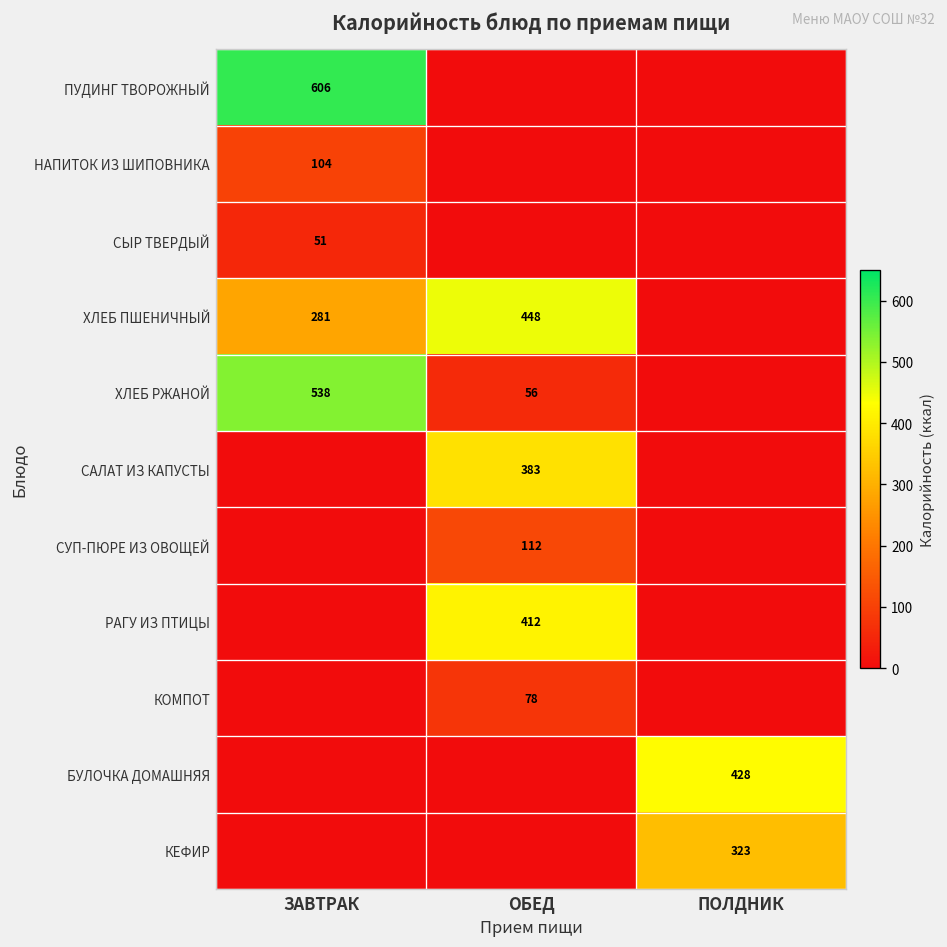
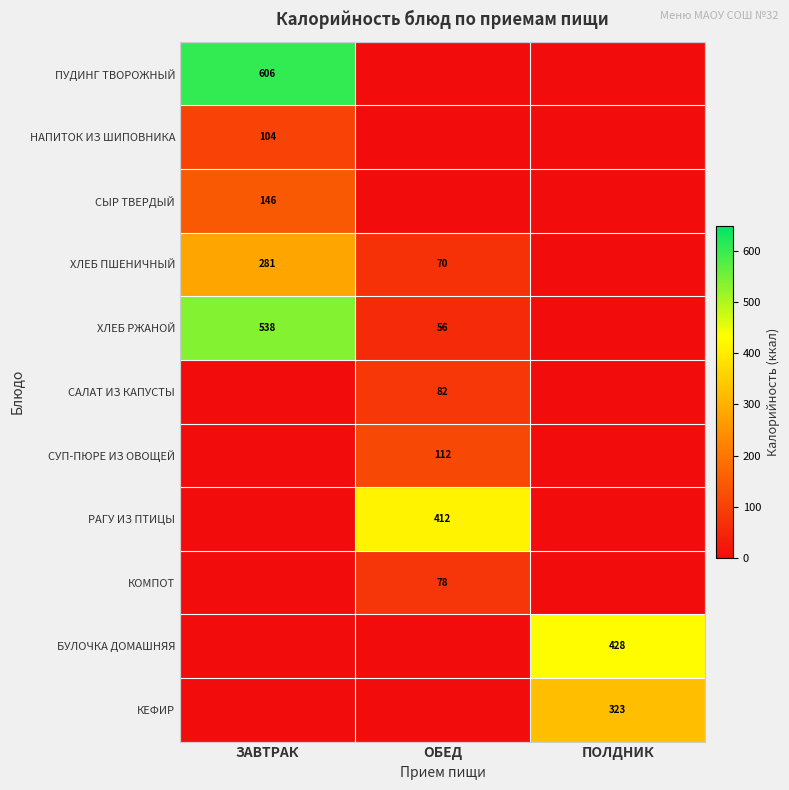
СЫР ТВЕРДЫЙ, ЗАВТРАК: 51 -> 146
ХЛЕБ ПШЕНИЧНЫЙ, ОБЕД: 448 -> 70
САЛАТ ИЗ КАПУСТЫ, ОБЕД: 383 -> 82
